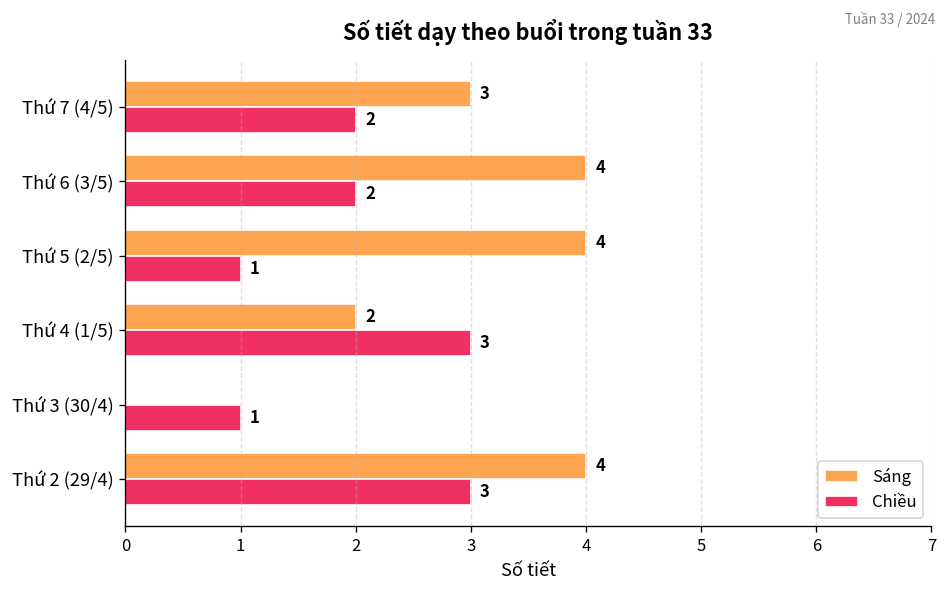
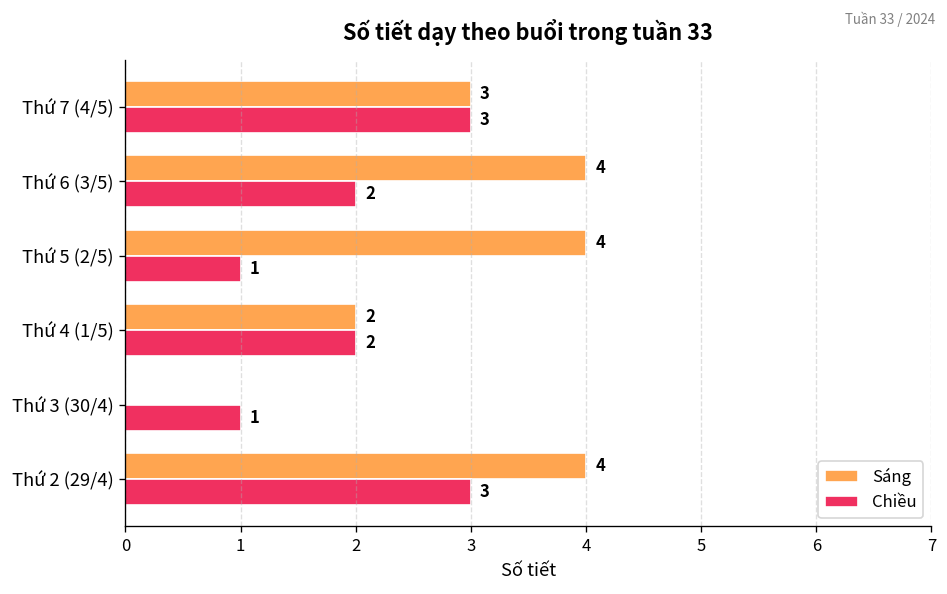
Chiều, Thứ 7 (4/5): 2 -> 3
Chiều, Thứ 4 (1/5): 3 -> 2
